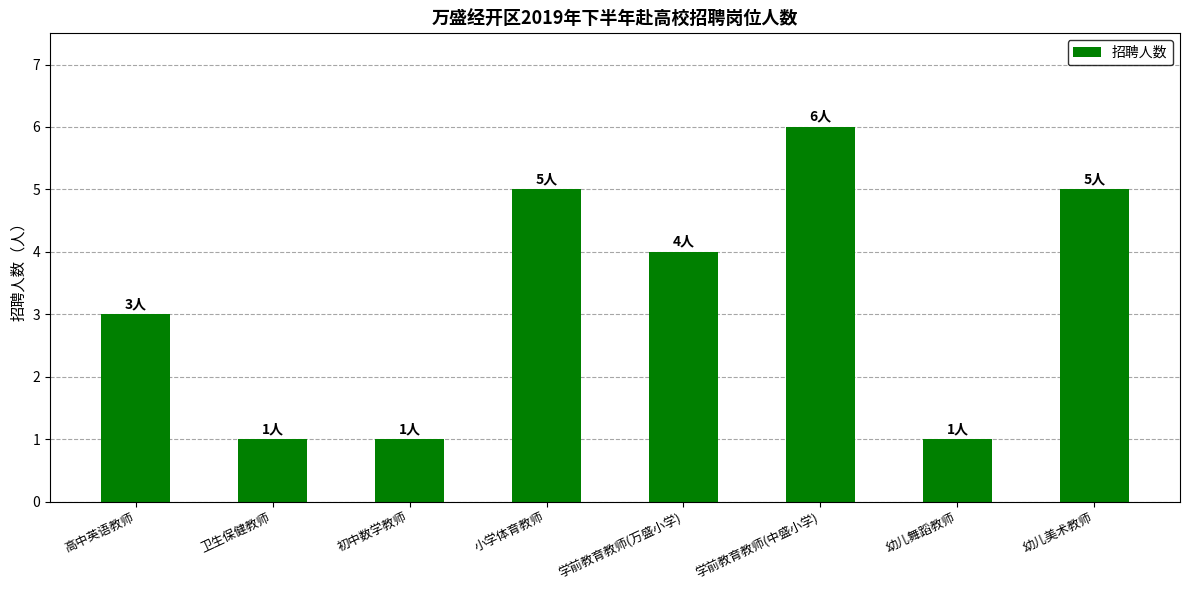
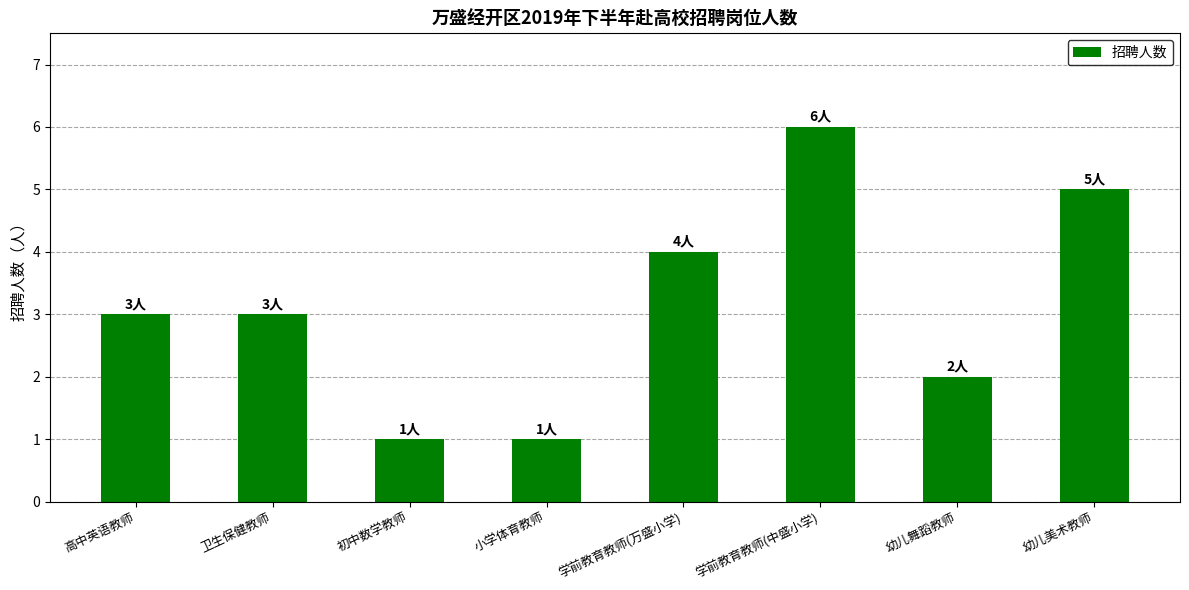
卫生保健教师: 1人 -> 3人
小学体育教师: 5人 -> 1人
幼儿舞蹈教师: 1人 -> 2人
